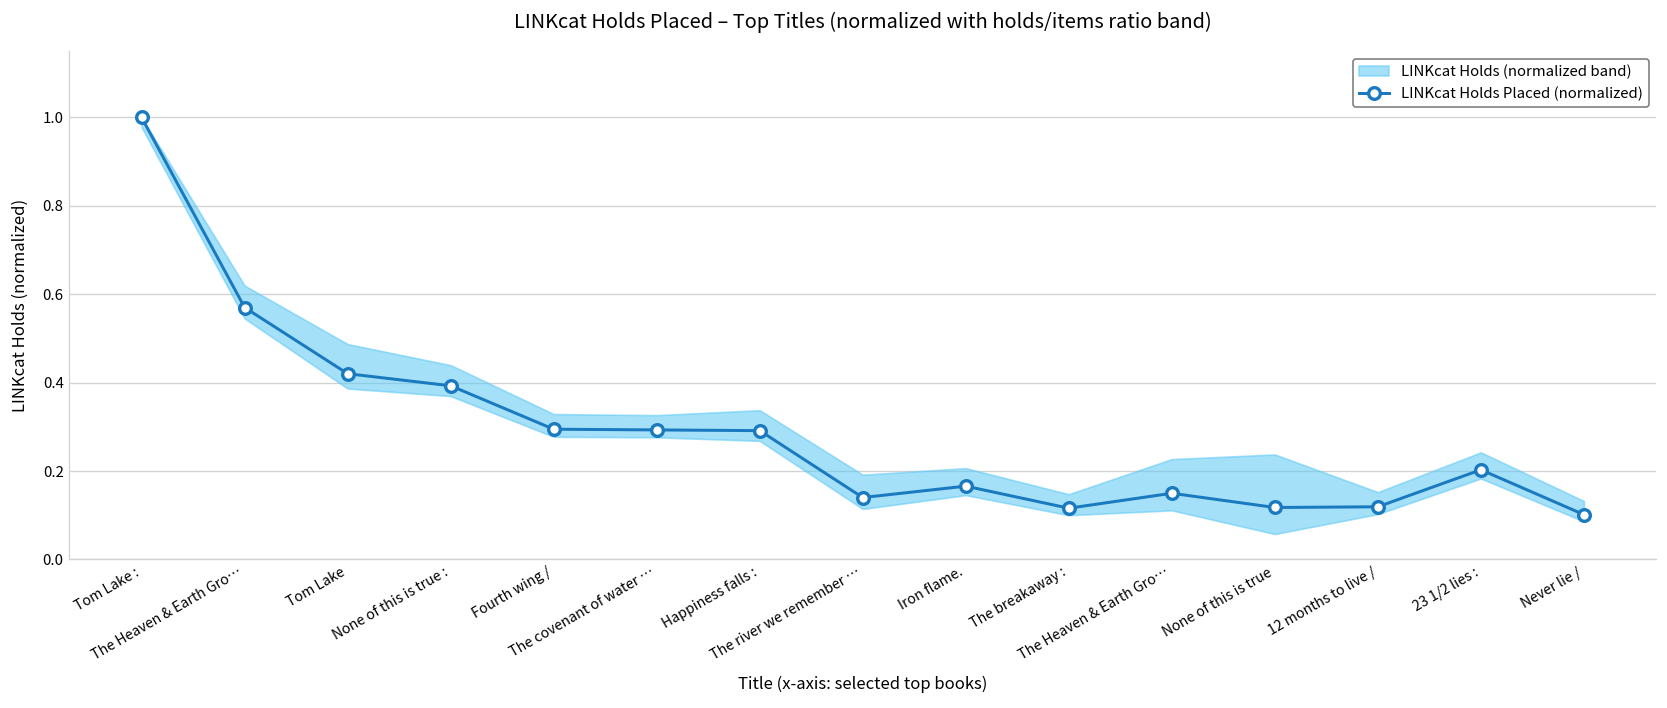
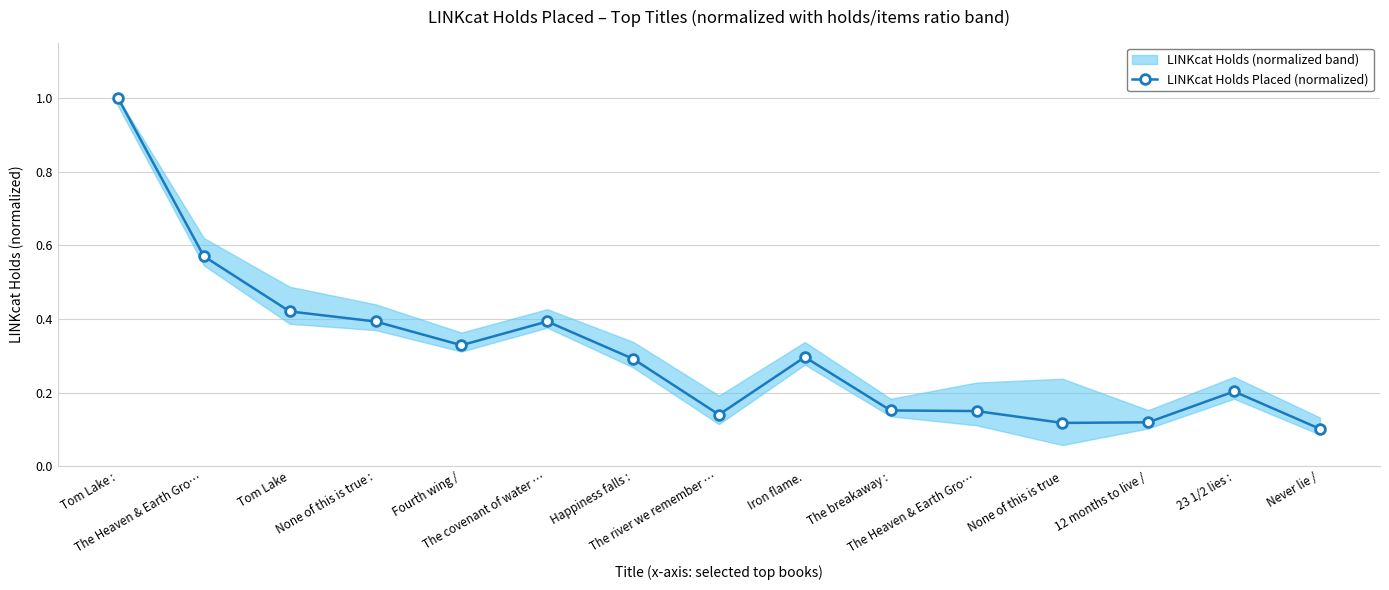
LINKcat Holds Placed (normalized), Fourth wing /: 0.29 -> 0.33
LINKcat Holds Placed (normalized), The covenant of water …: 0.29 -> 0.39
LINKcat Holds Placed (normalized), Iron flame.: 0.17 -> 0.30
LINKcat Holds Placed (normalized), The breakaway :: 0.12 -> 0.15
